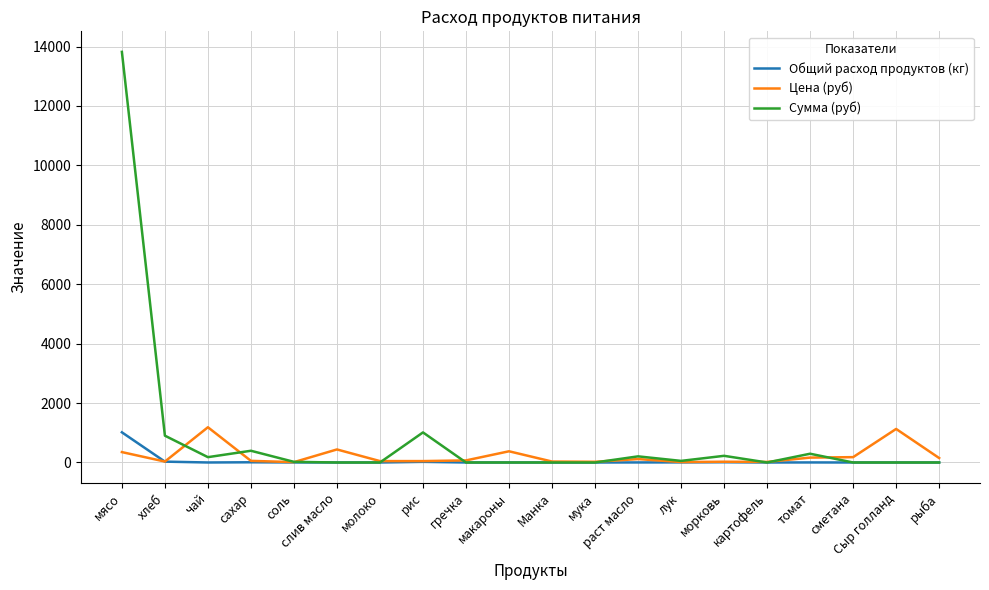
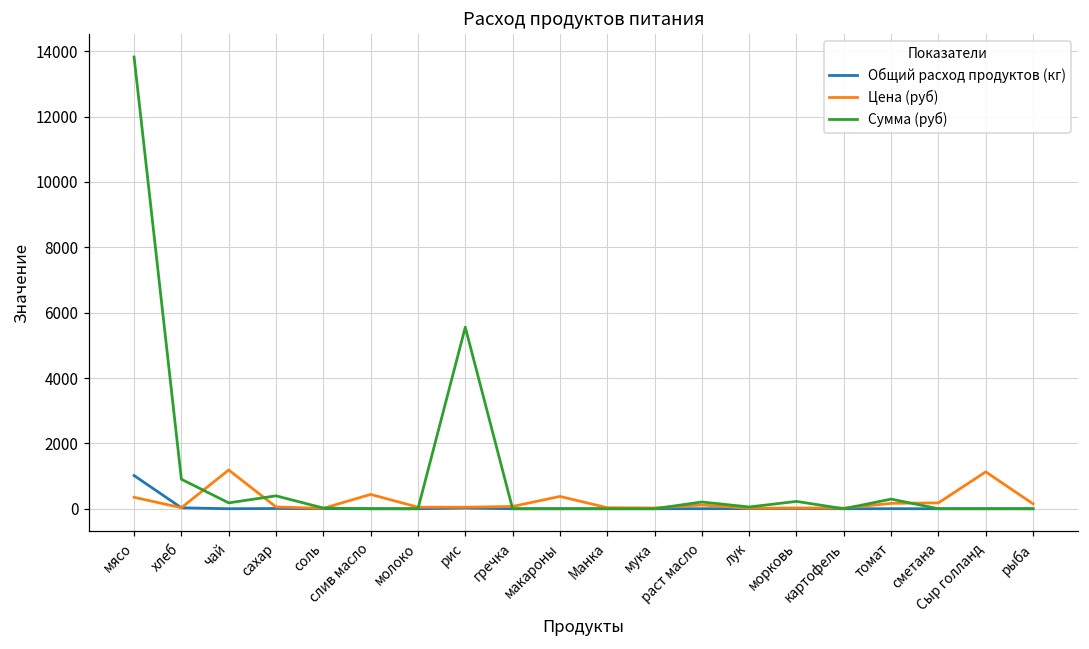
Сумма (руб), рис: 1000 -> 5600
